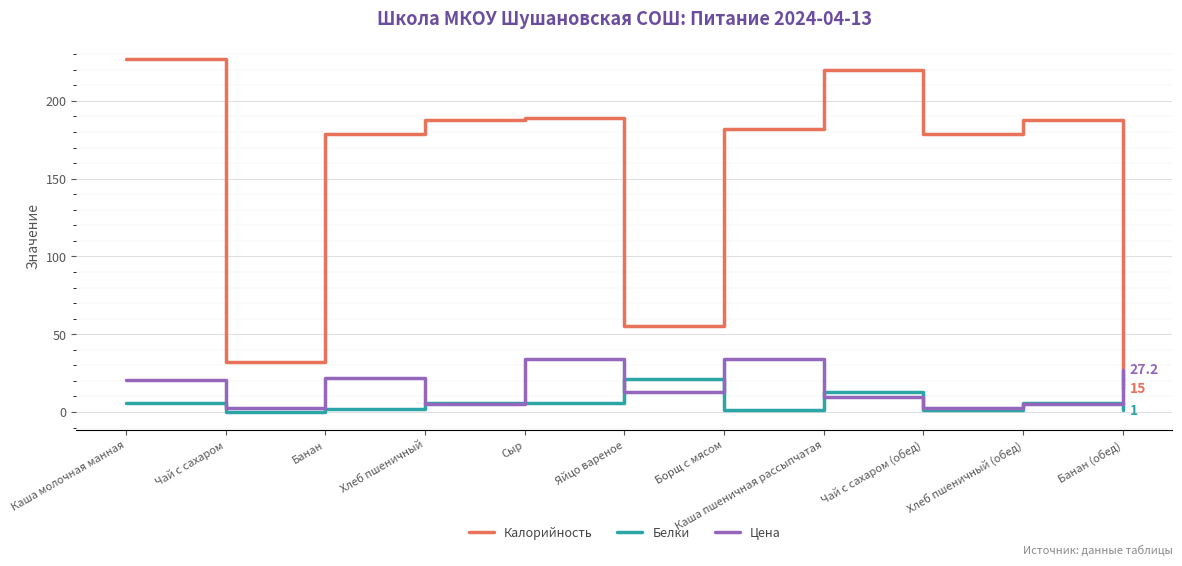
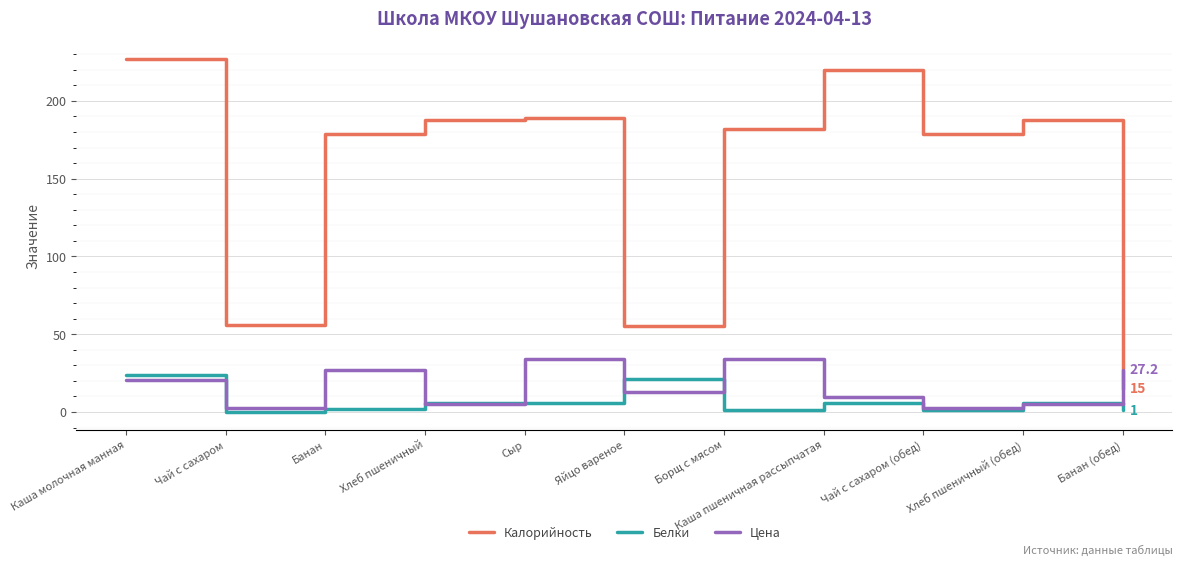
Белки, Каша молочная манная: 6 -> 24
Калорийность, Чай с сахаром: 32 -> 56
Цена, Банан: 22 -> 27
Белки, Каша пшеничная рассыпчатая: 13 -> 6
